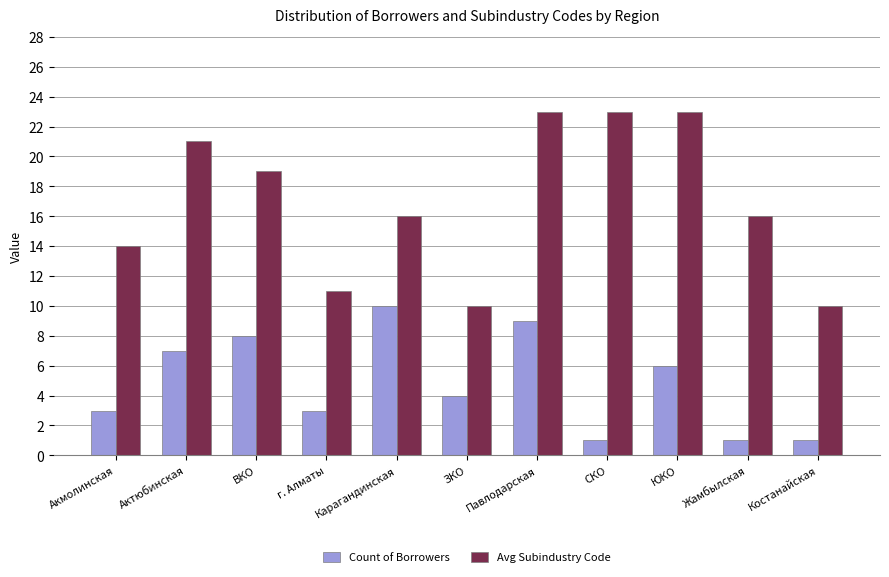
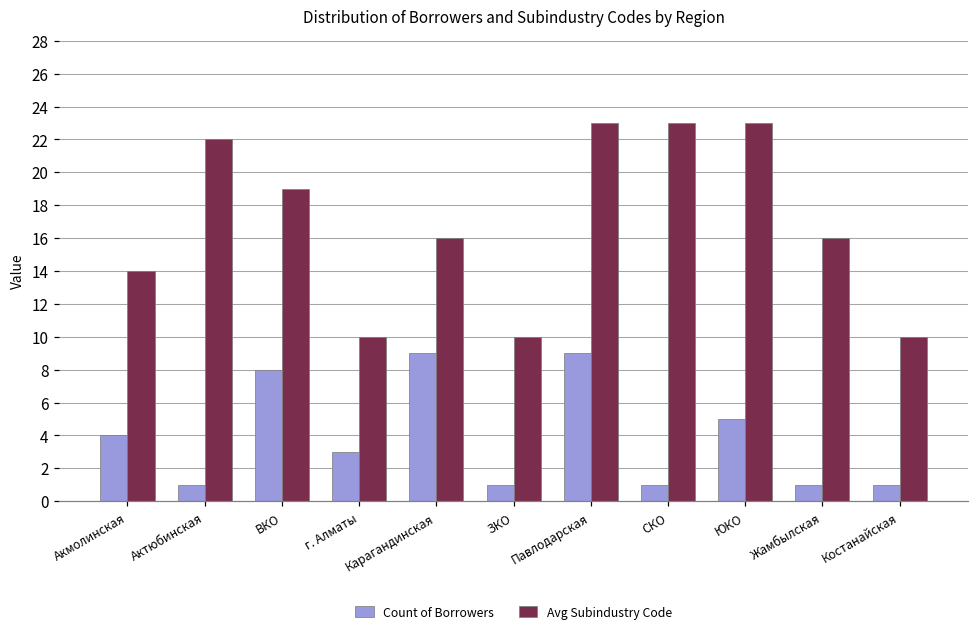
Count of Borrowers, Акмолинская: 3 -> 4
Count of Borrowers, Актюбинская: 7 -> 1
Avg Subindustry Code, Актюбинская: 21 -> 22
Avg Subindustry Code, г. Алматы: 11 -> 10
Count of Borrowers, Карагандинская: 10 -> 9
Count of Borrowers, ЗКО: 4 -> 1
Count of Borrowers, ЮКО: 6 -> 5
